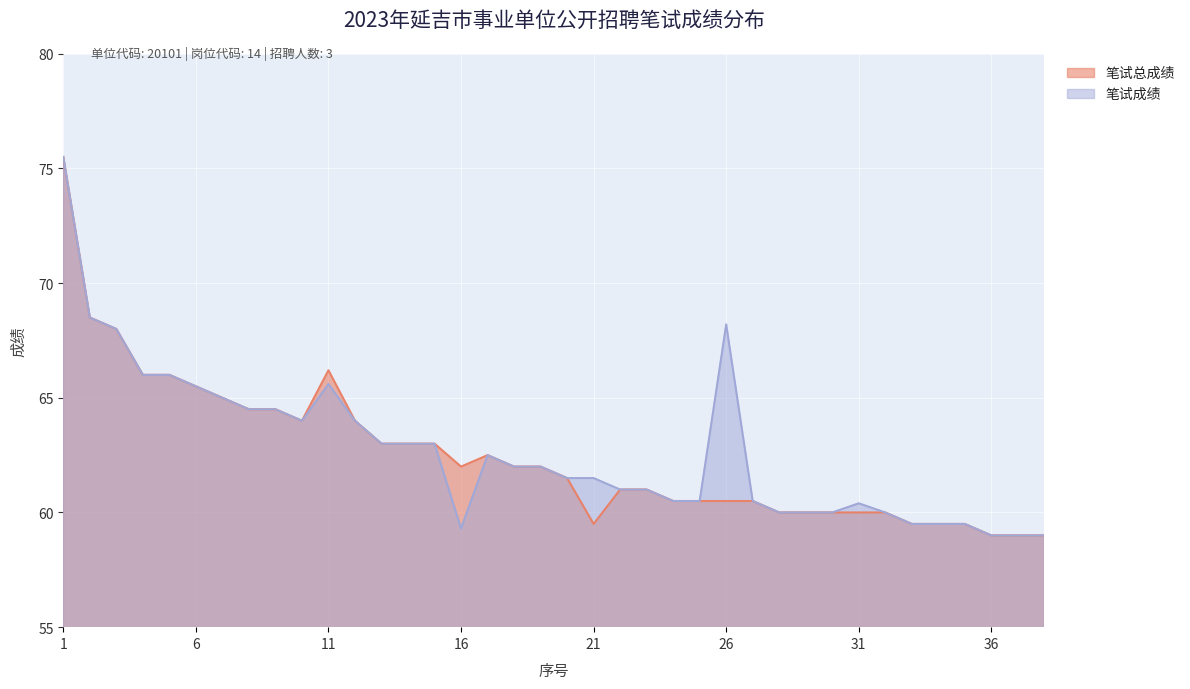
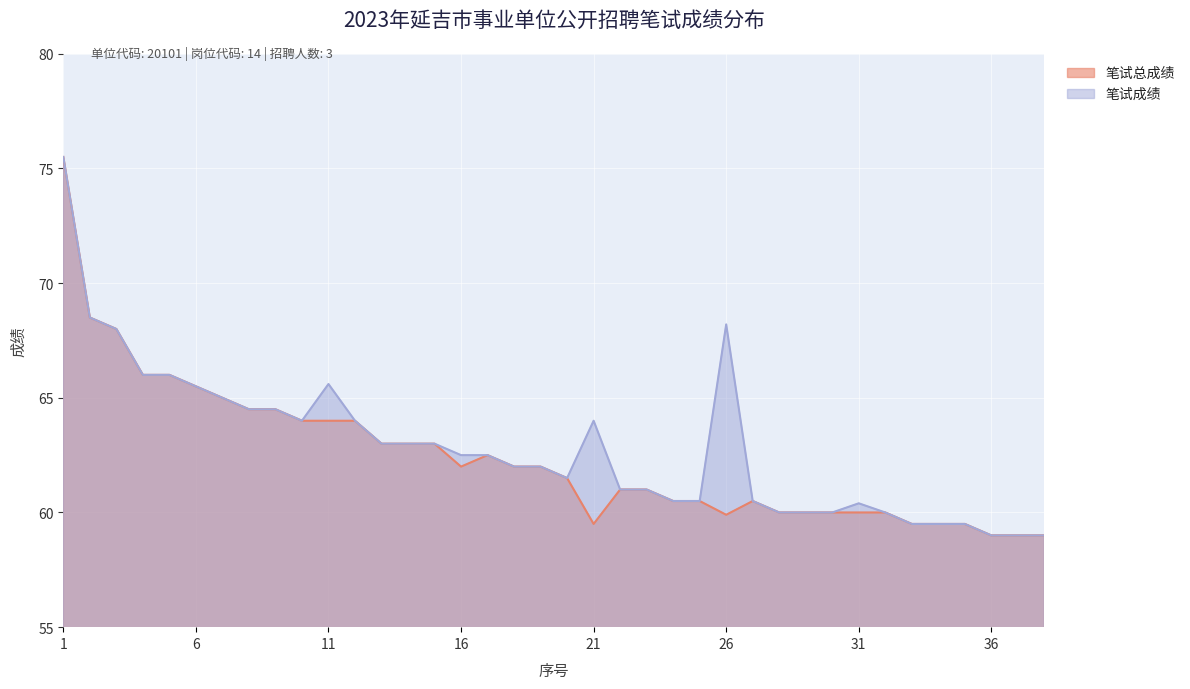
笔试总成绩, 11: 66.2 -> 64.0
笔试成绩, 16: 59.3 -> 62.5
笔试成绩, 21: 61.5 -> 64.0
笔试总成绩, 26: 60.5 -> 59.9
